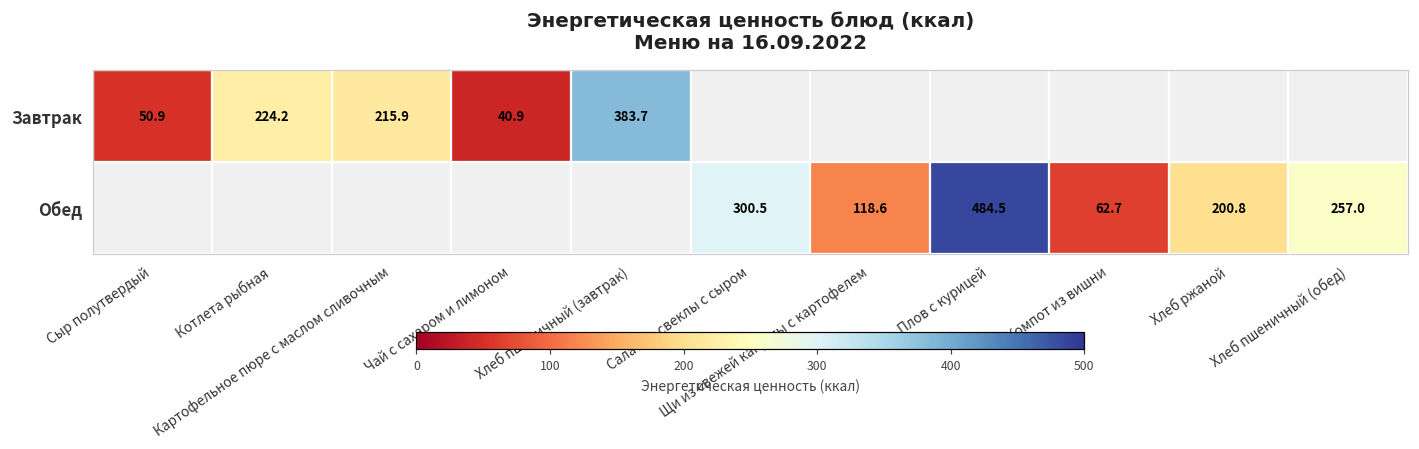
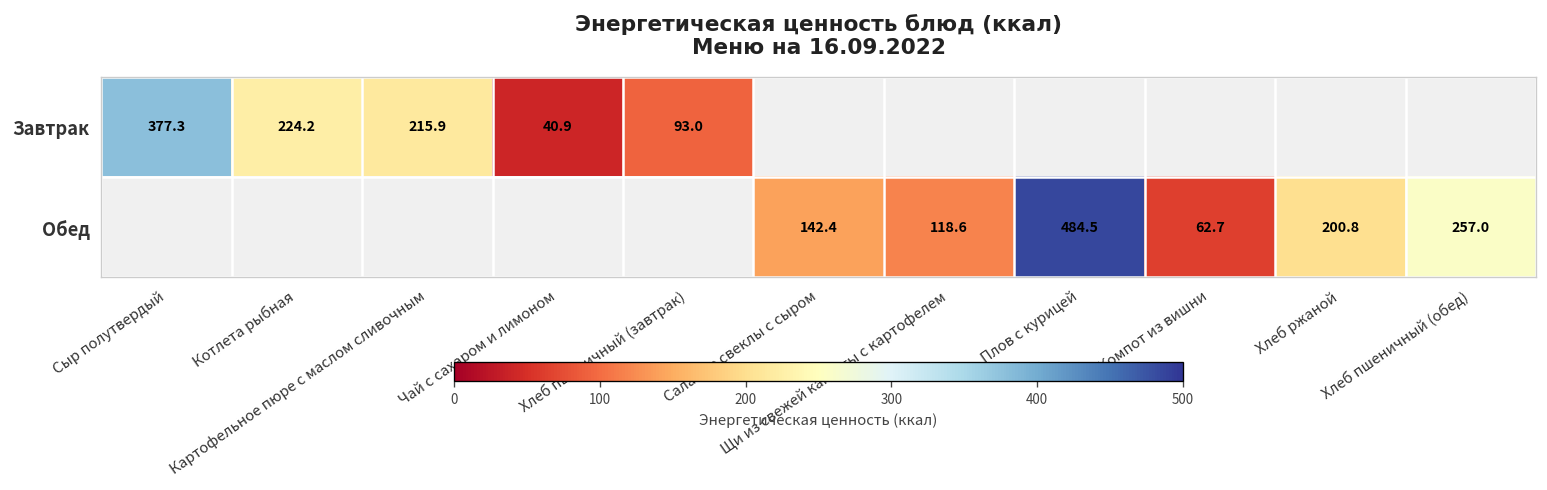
Завтрак, Сыр полутвердый: 50.9 -> 377.3
Завтрак, Хлеб пшеничный (завтрак): 383.7 -> 93.0
Обед, Салат из свеклы с сыром: 300.5 -> 142.4
